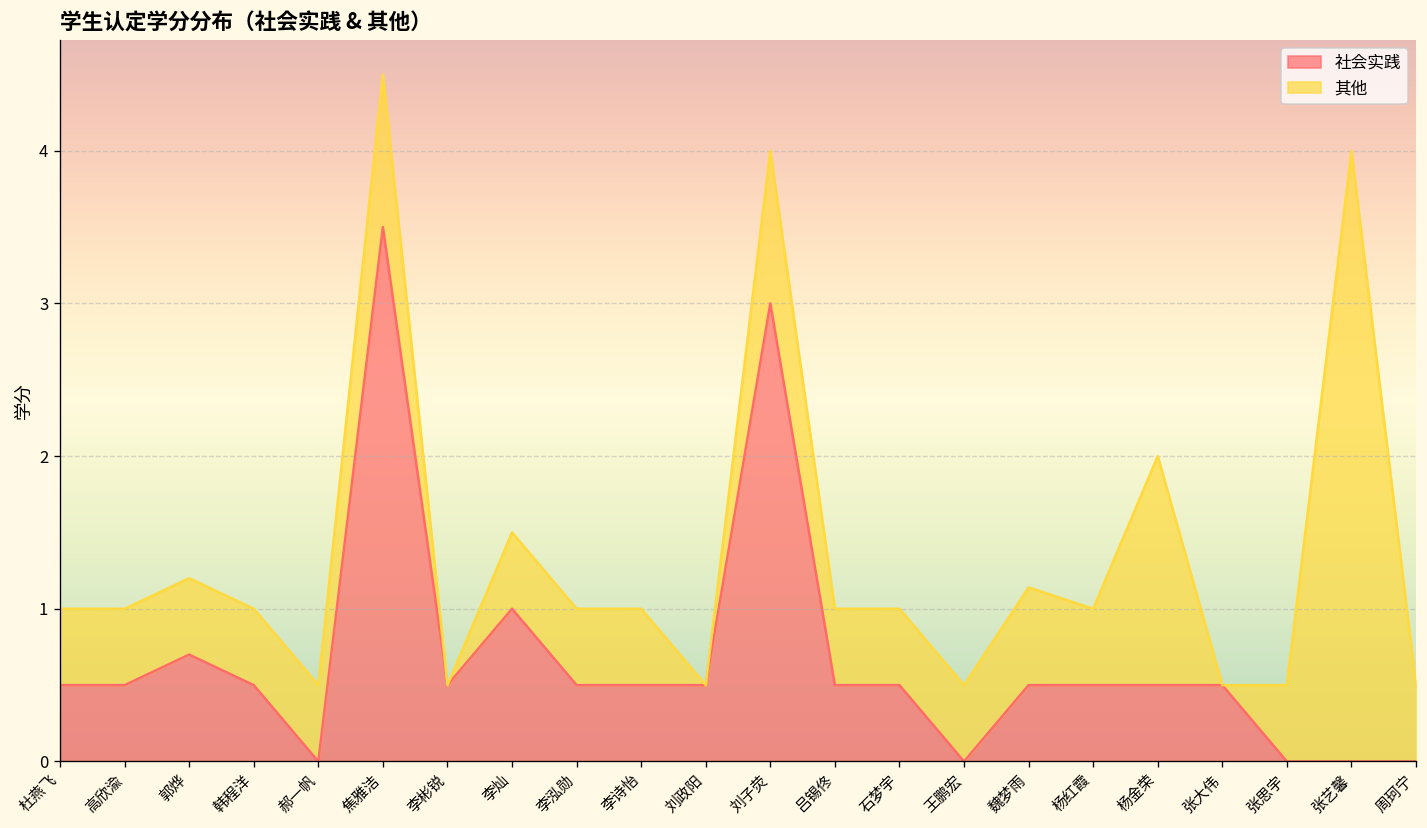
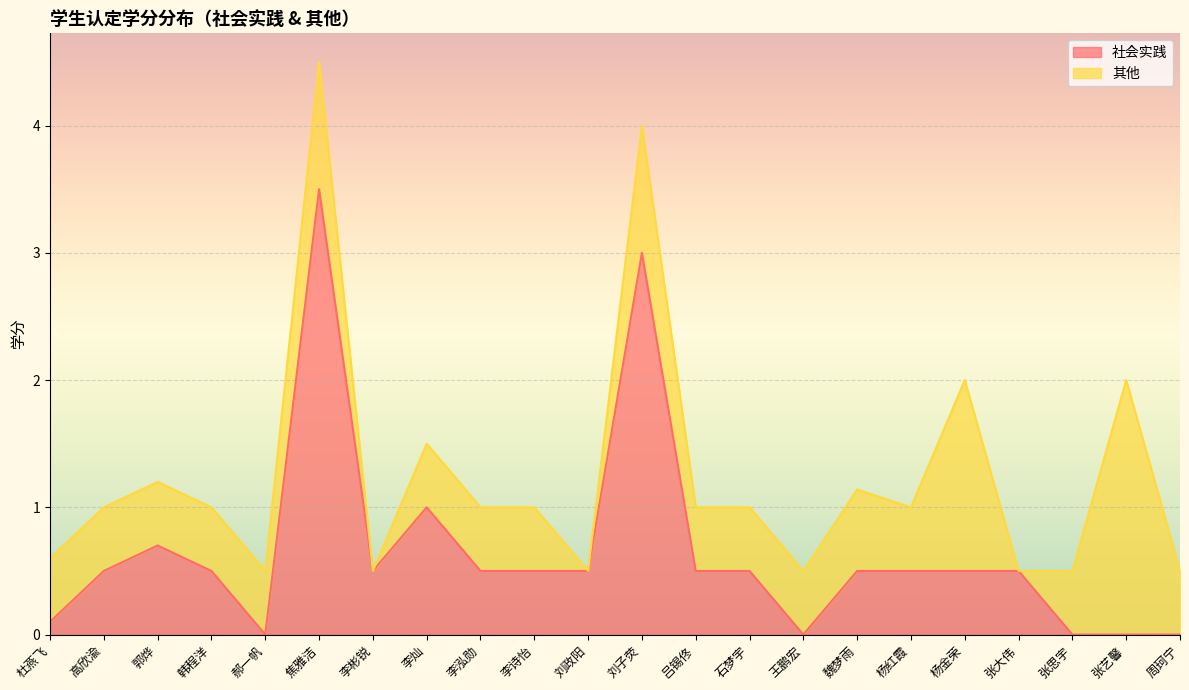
社会实践, 杜燕飞: 0.5 -> 0.1
其他, 张艺馨: 4 -> 2
